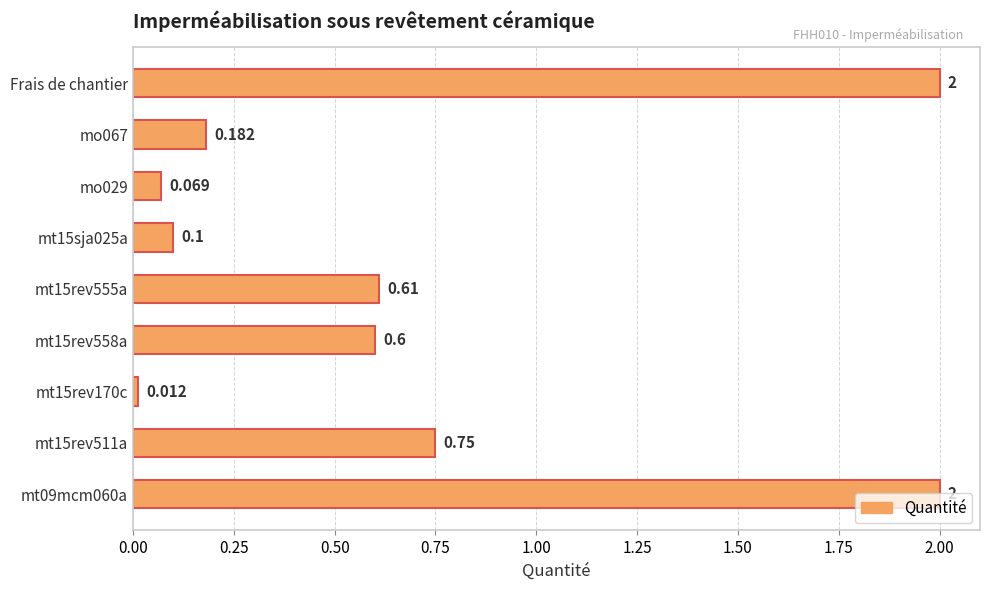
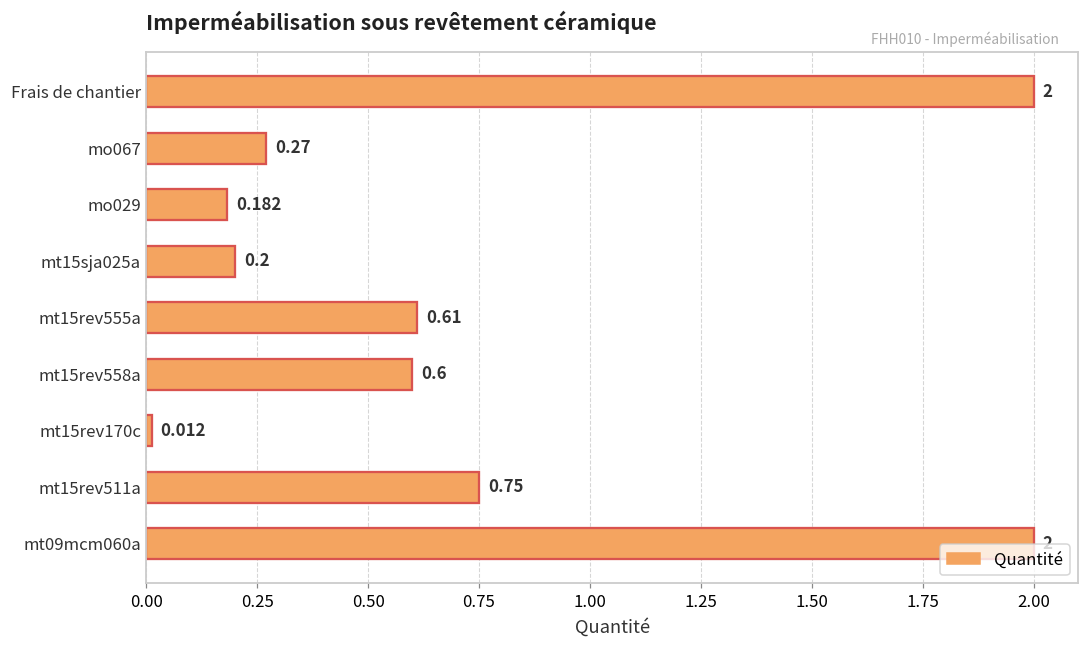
mo067: 0.182 -> 0.27
mo029: 0.069 -> 0.182
mt15sja025a: 0.1 -> 0.2
